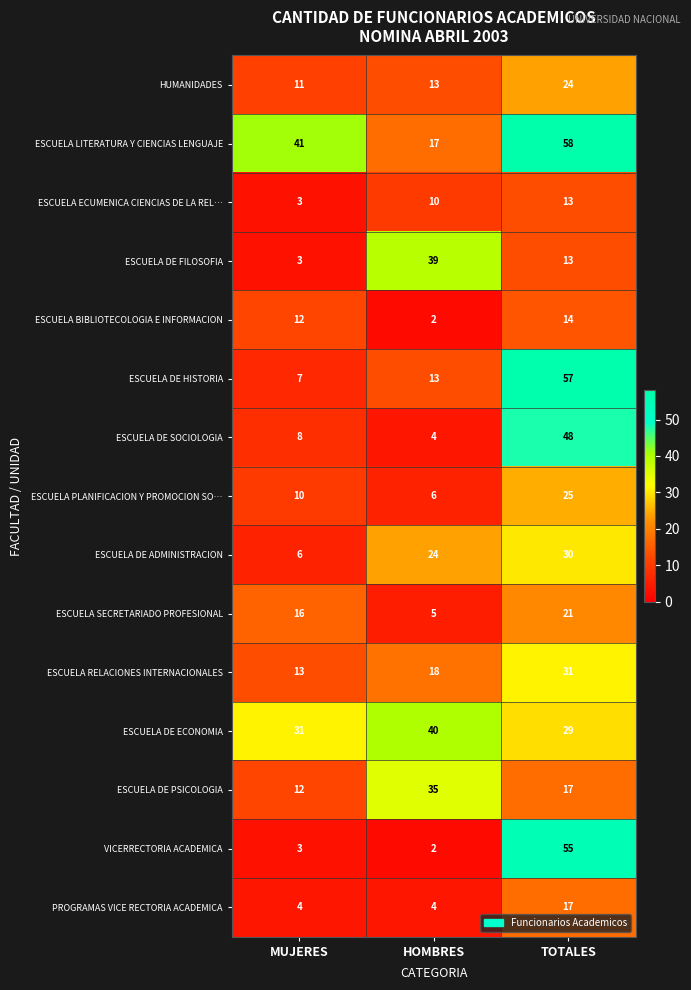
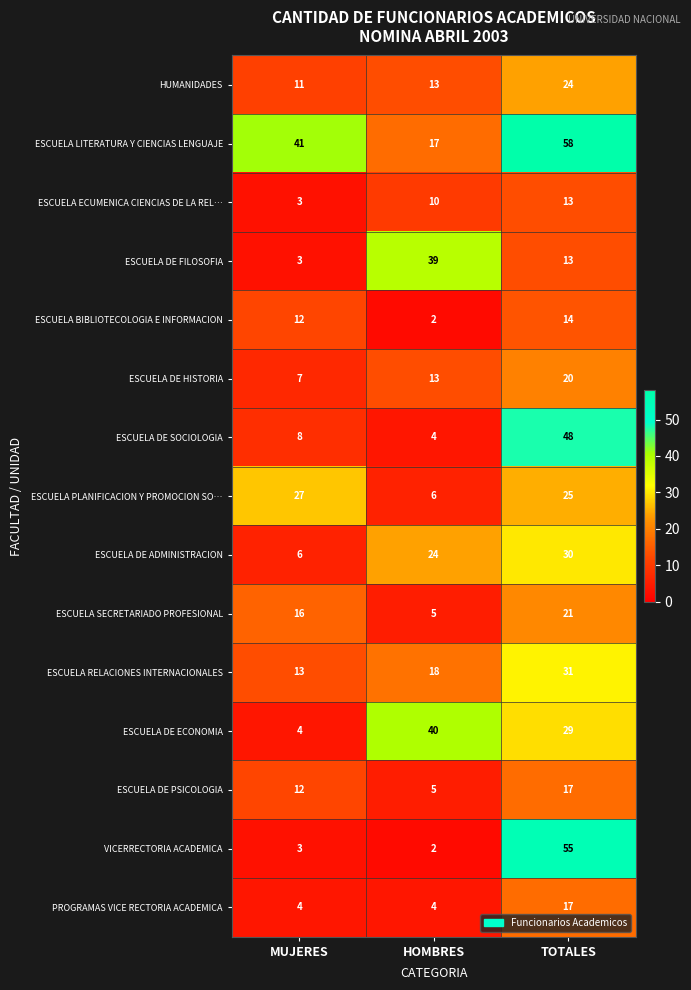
ESCUELA DE HISTORIA, TOTALES: 57 -> 20
ESCUELA PLANIFICACION Y PROMOCION SO…, MUJERES: 10 -> 27
ESCUELA DE ECONOMIA, MUJERES: 31 -> 4
ESCUELA DE PSICOLOGIA, HOMBRES: 35 -> 5
